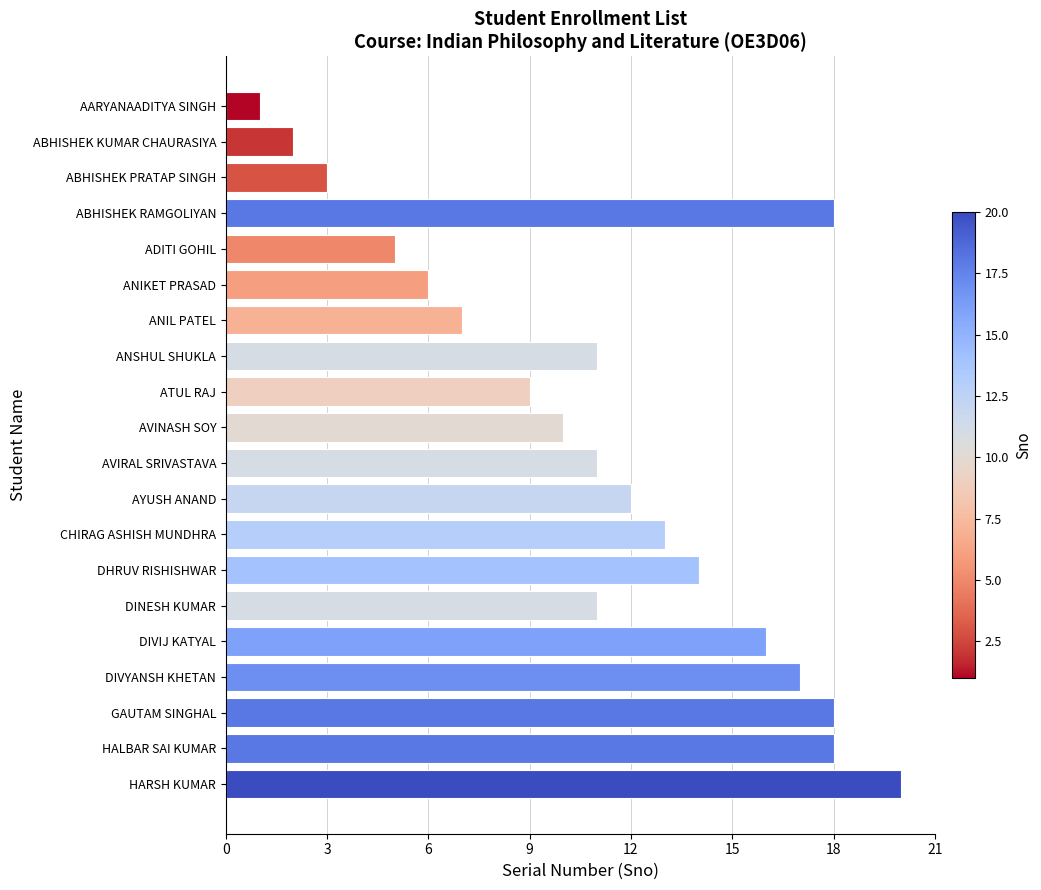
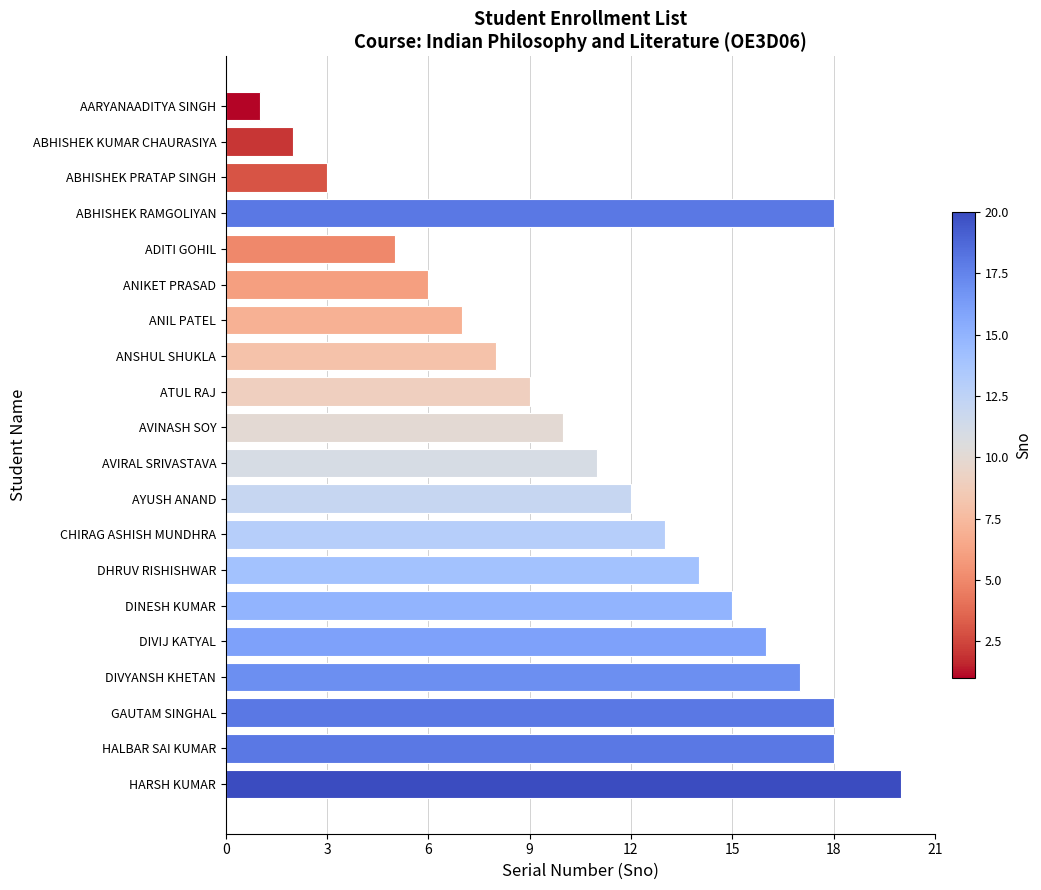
ANSHUL SHUKLA: 11 -> 8
DINESH KUMAR: 11 -> 15
